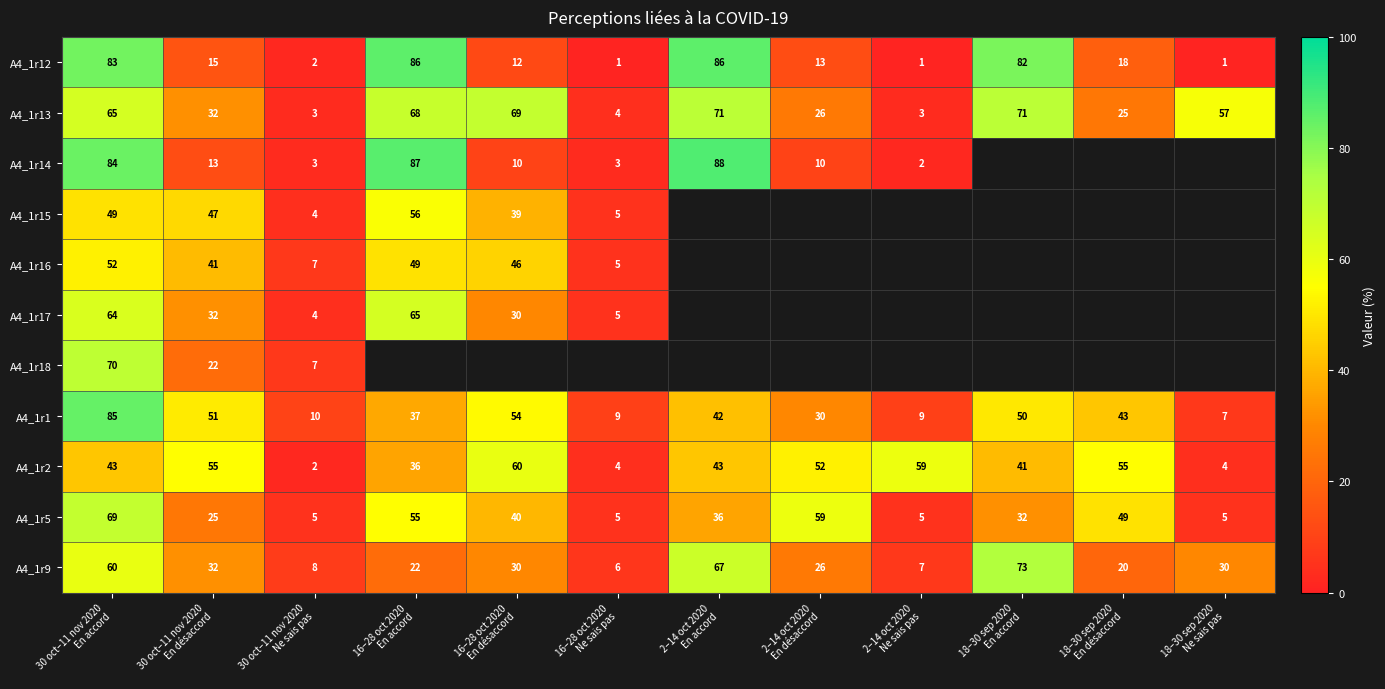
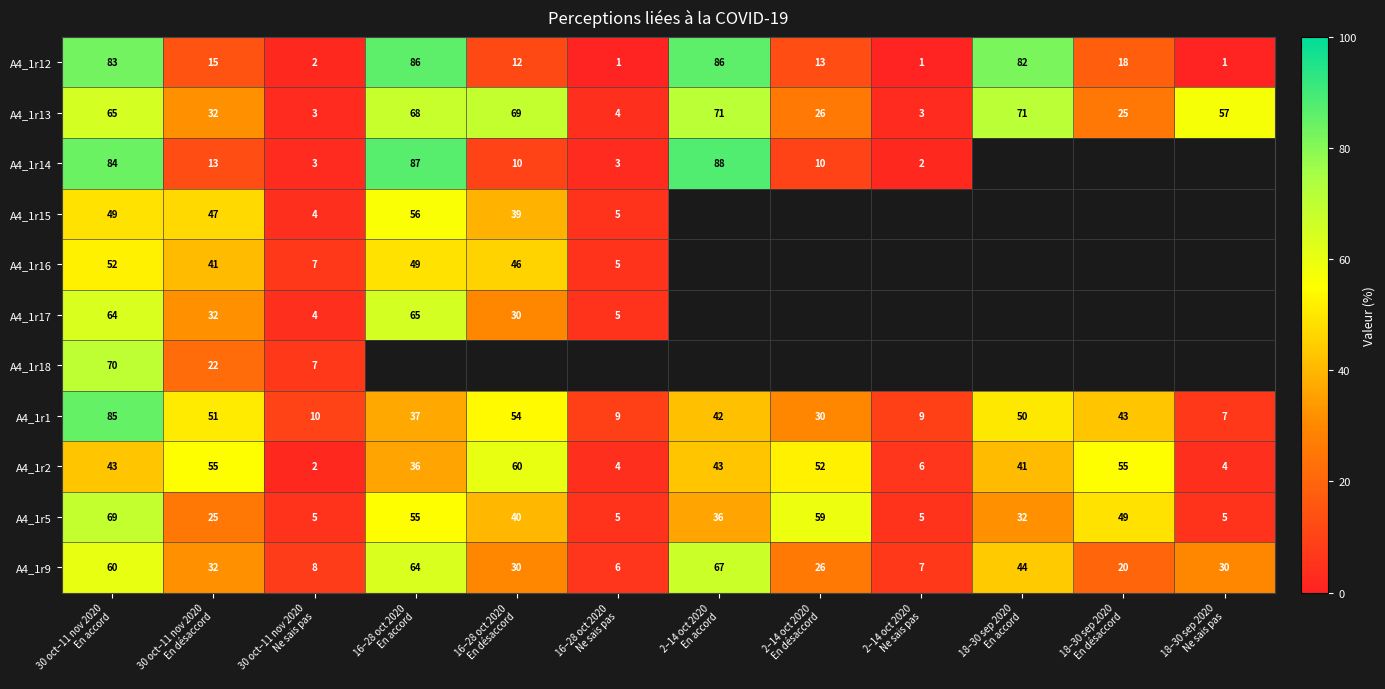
A4_1r2, 2–14 oct 2020 Ne sais pas: 59 -> 6
A4_1r9, 16–28 oct 2020 En accord: 22 -> 64
A4_1r9, 18–30 sep 2020 En accord: 73 -> 44
